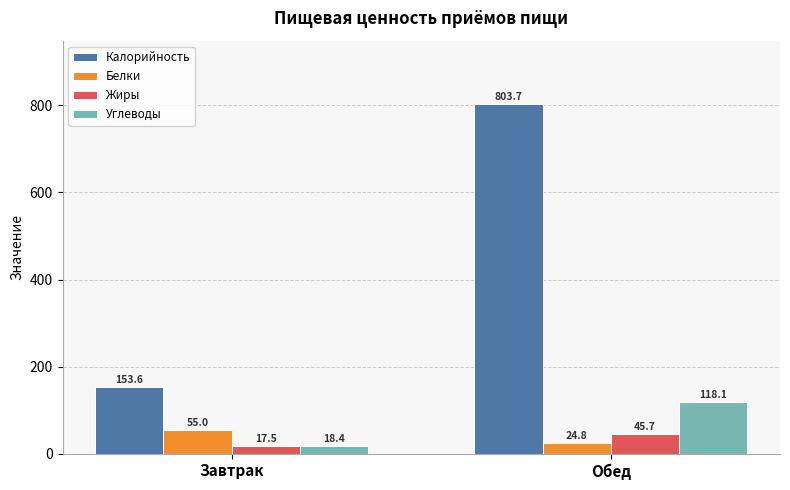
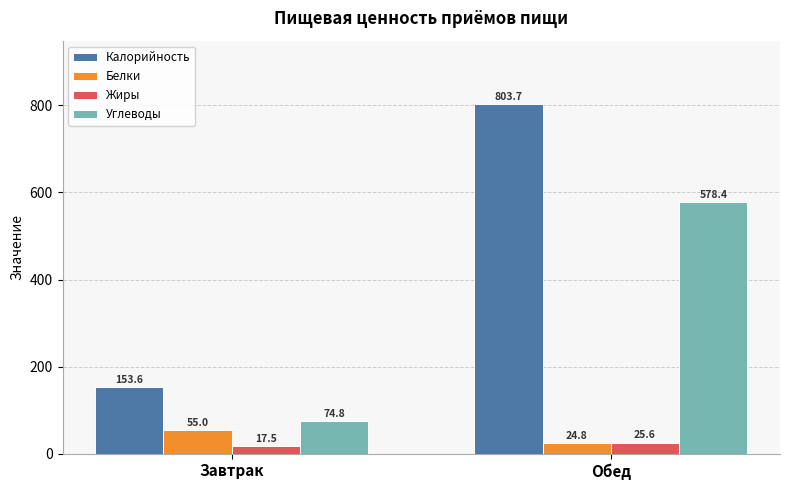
Углеводы, Завтрак: 18.4 -> 74.8
Жиры, Обед: 45.7 -> 25.6
Углеводы, Обед: 118.1 -> 578.4
